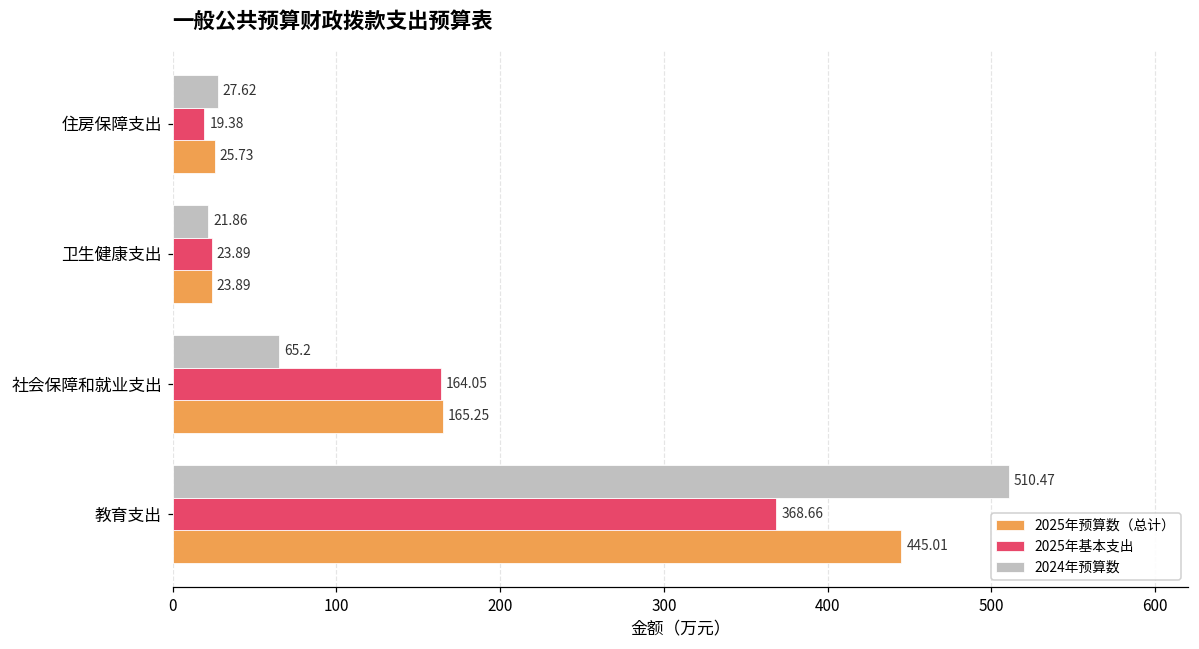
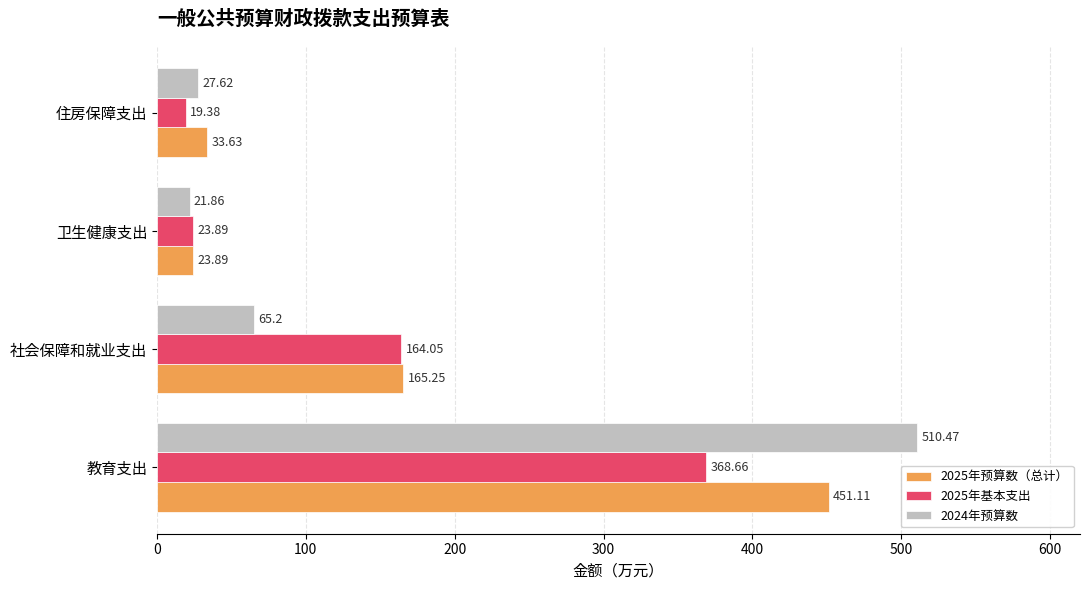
2025年预算数（总计）, 住房保障支出: 25.73 -> 33.63
2025年预算数（总计）, 教育支出: 445.01 -> 451.11
